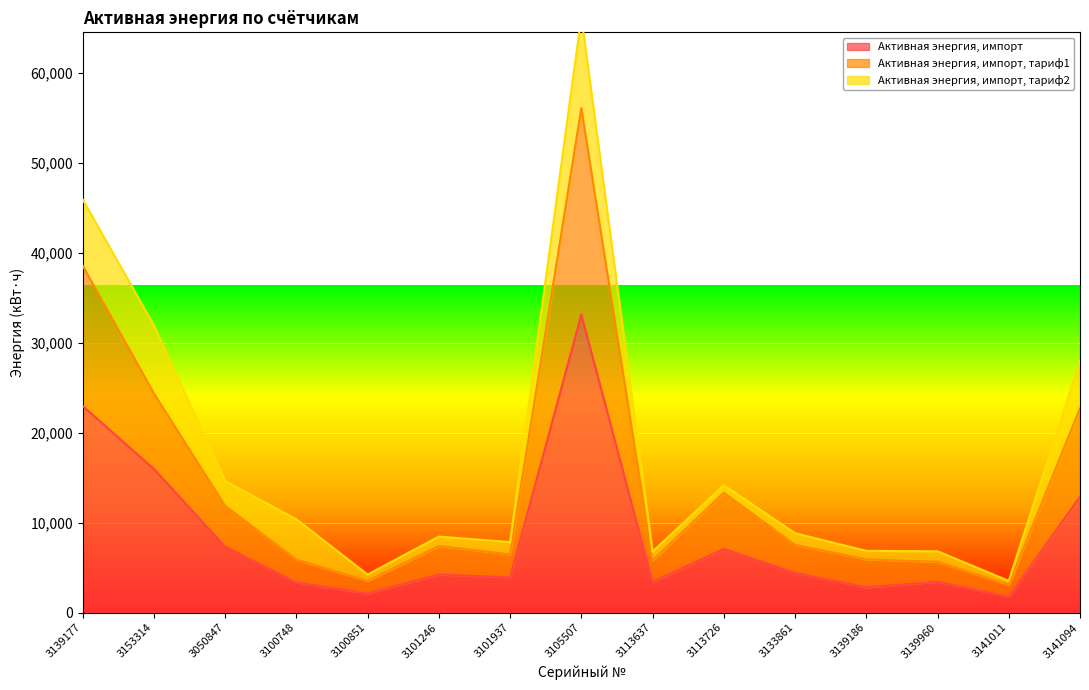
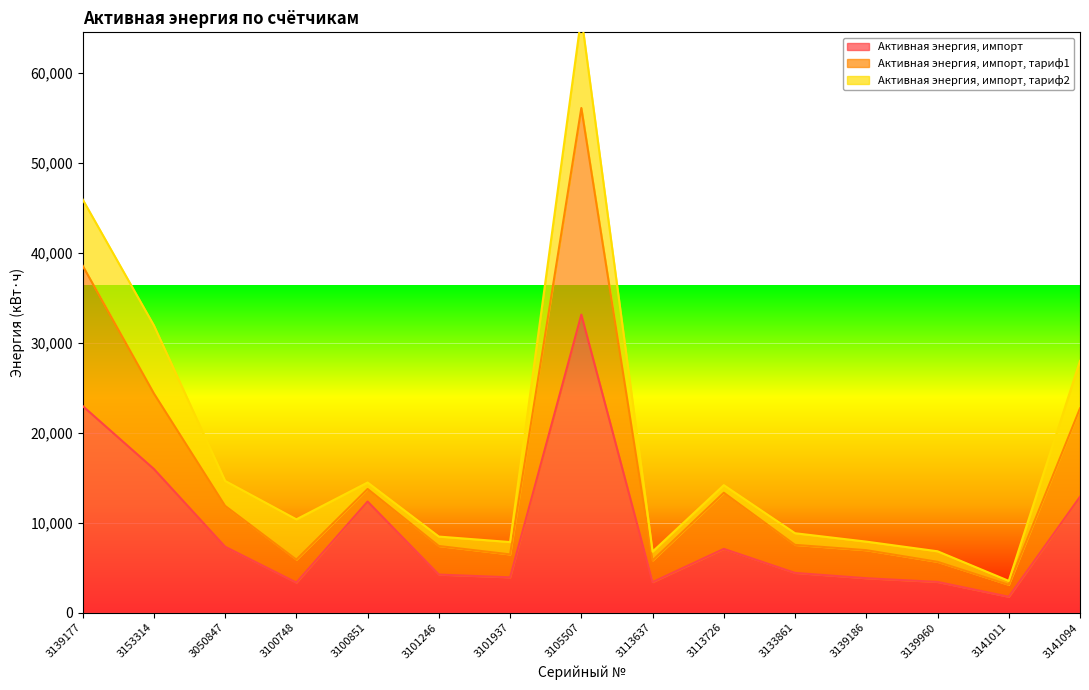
Активная энергия, импорт, 3100851: 2,000 -> 12,000
Активная энергия, импорт, 3139186: 3,000 -> 4,000
